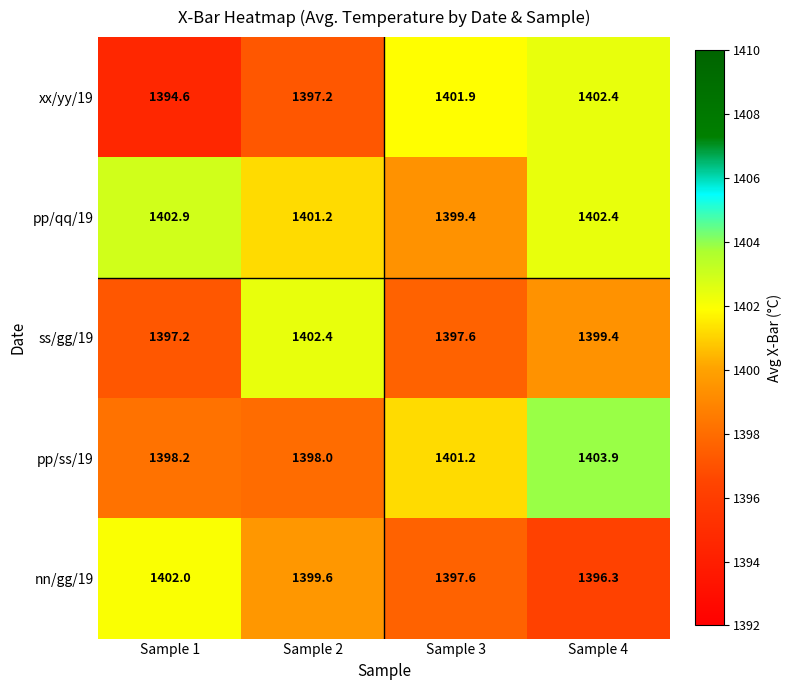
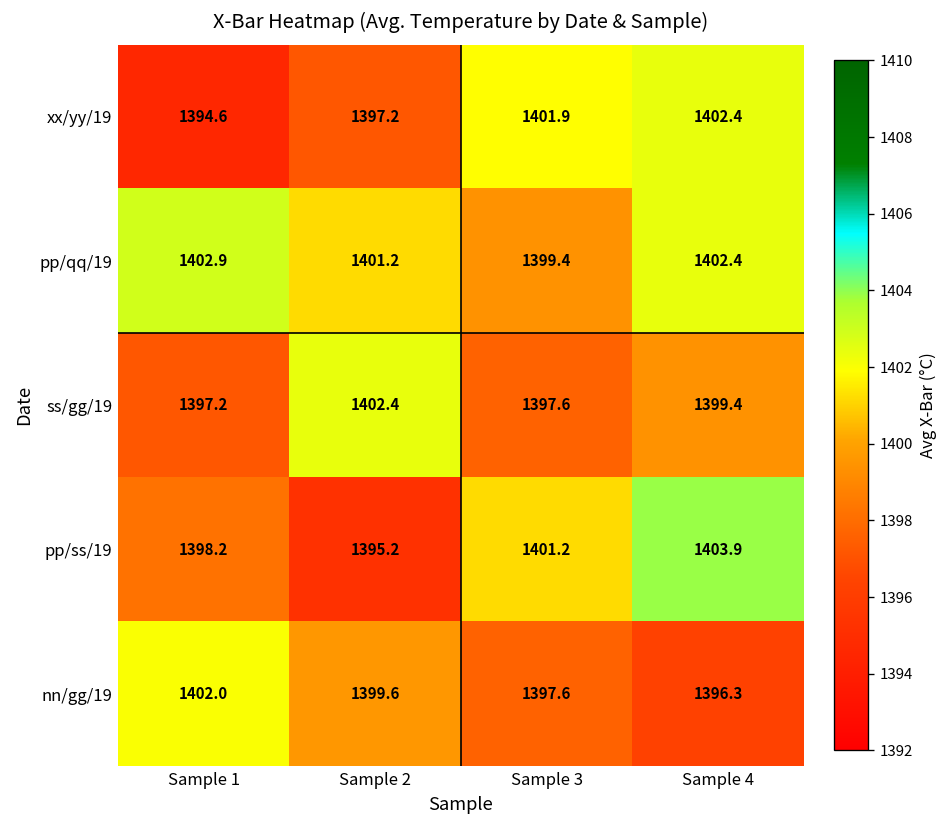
pp/ss/19, Sample 2: 1398.0 -> 1395.2
